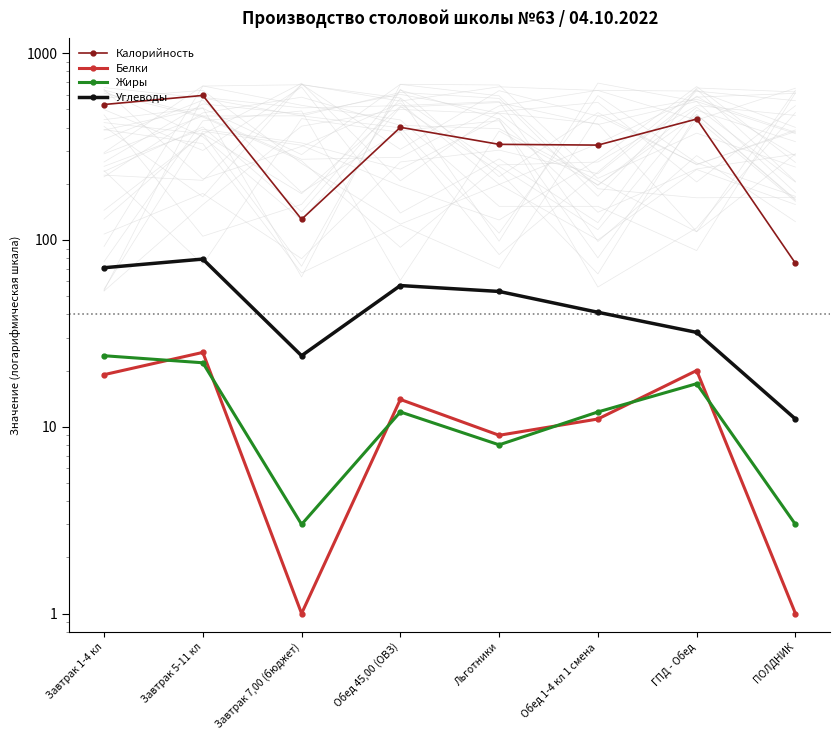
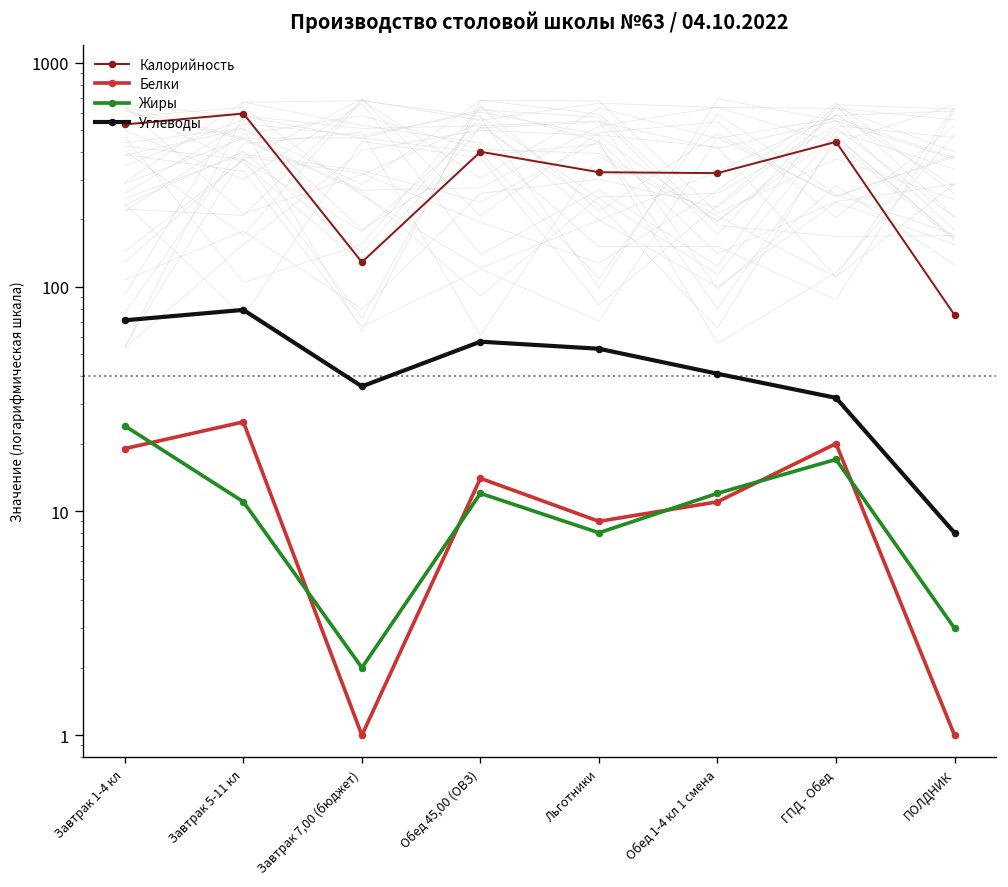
Жиры, Завтрак 5-11 кл: 22 -> 11
Жиры, Завтрак 7,00 (бюджет): 3 -> 2
Углеводы, Завтрак 7,00 (бюджет): 24 -> 36
Углеводы, ПОЛДНИК: 11 -> 8
